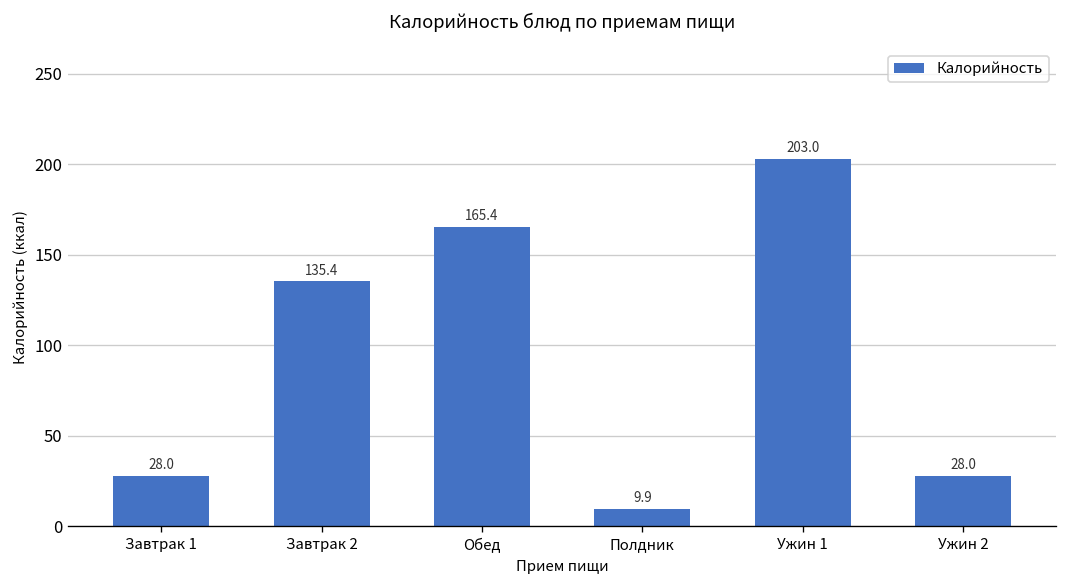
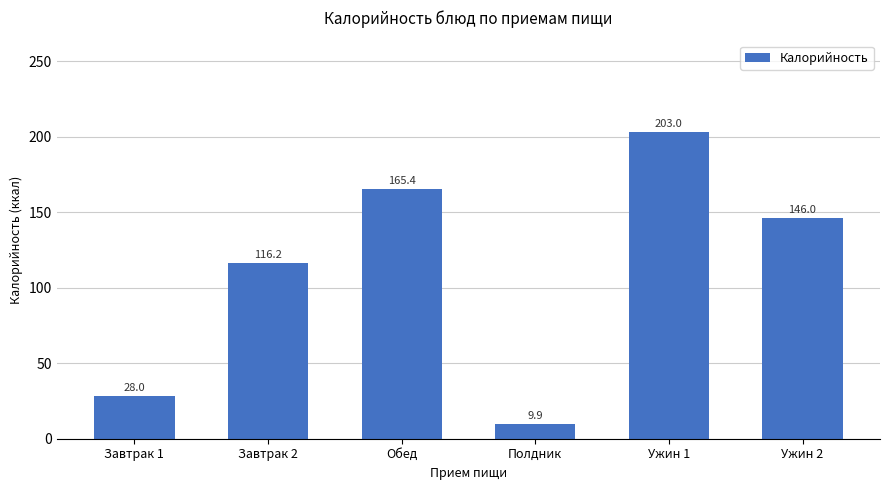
Завтрак 2: 135.4 -> 116.2
Ужин 2: 28.0 -> 146.0
